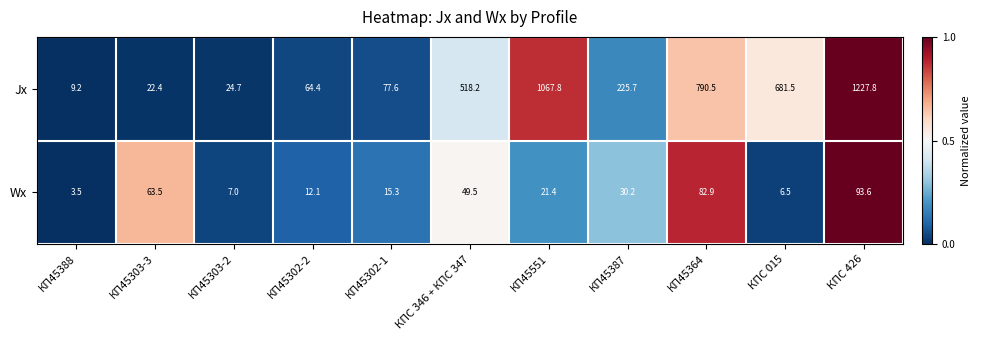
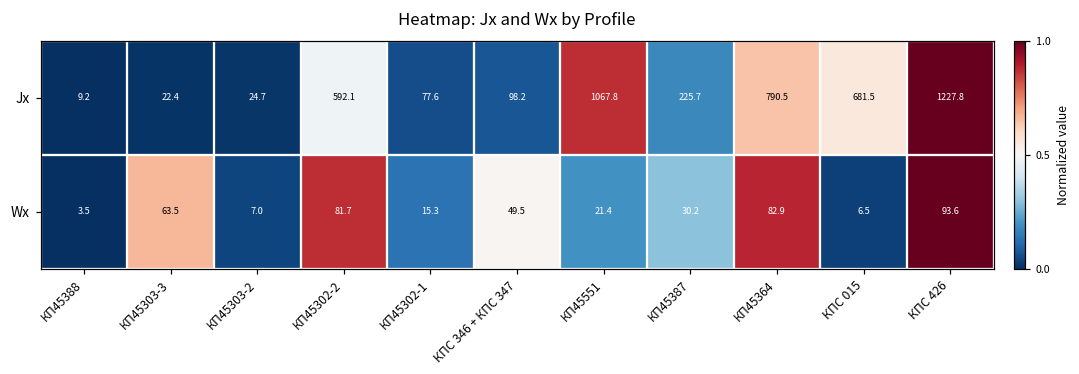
Jx, КП45302-2: 64.4 -> 592.1
Jx, КПС 346 + КПС 347: 518.2 -> 98.2
Wx, КП45302-2: 12.1 -> 81.7
